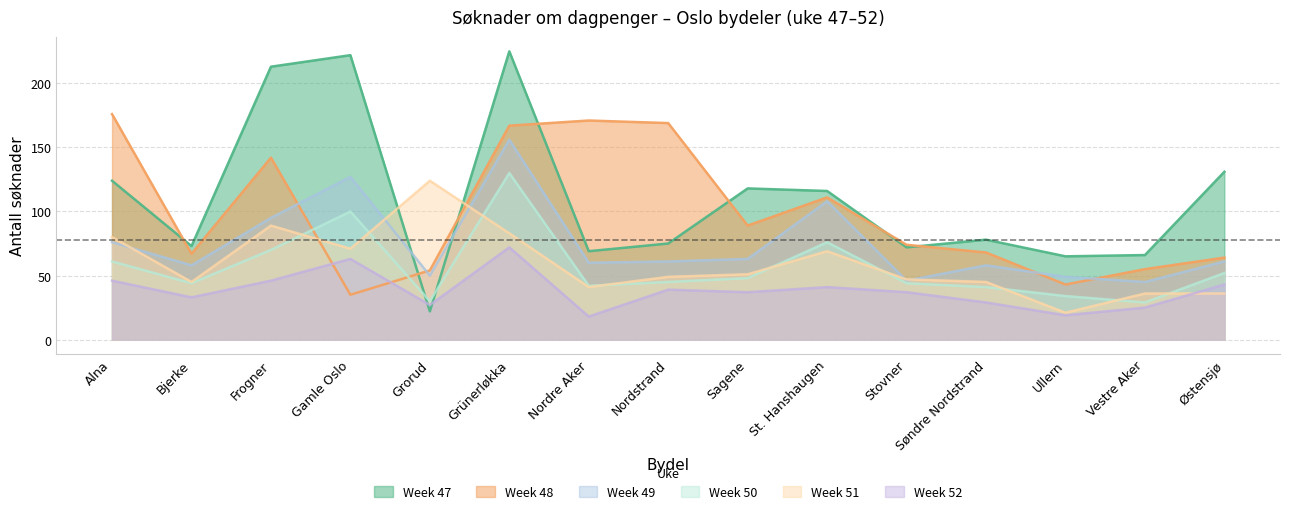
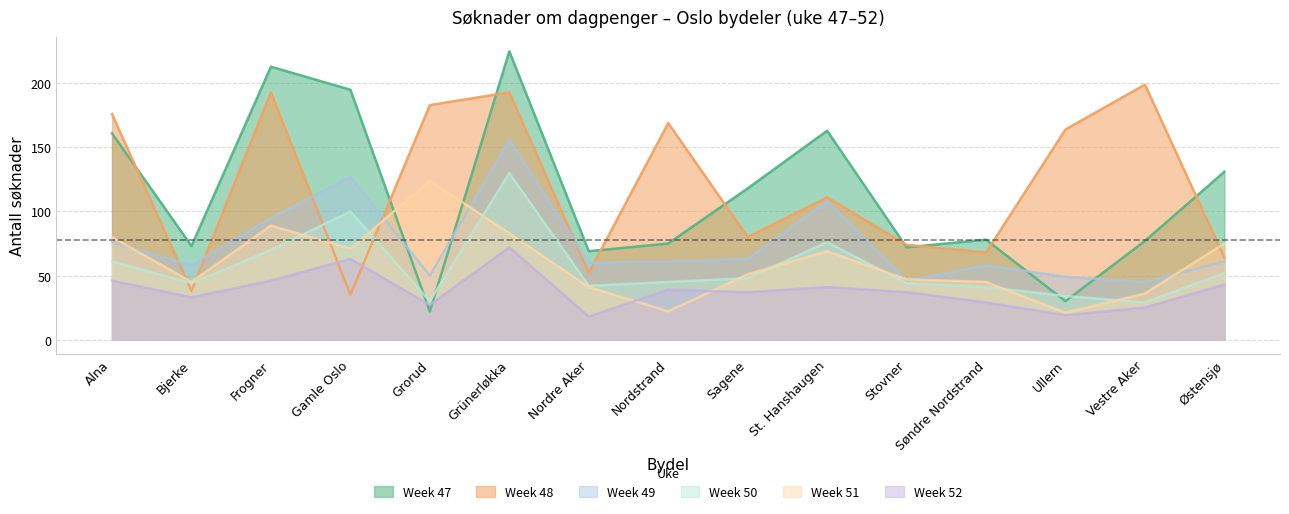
Week 47, Alna: 124 -> 161
Week 48, Bjerke: 67 -> 38
Week 48, Frogner: 142 -> 193
Week 47, Gamle Oslo: 222 -> 195
Week 48, Grorud: 54 -> 183
Week 48, Grünerløkka: 167 -> 193
Week 48, Nordre Aker: 171 -> 52
Week 51, Nordstrand: 49 -> 22
Week 48, Sagene: 89 -> 80
Week 47, St. Hanshaugen: 116 -> 163
Week 47, Ullern: 65 -> 30
Week 48, Ullern: 43 -> 164
Week 47, Vestre Aker: 66 -> 77
Week 48, Vestre Aker: 55 -> 199
Week 51, Østensjø: 36 -> 75
